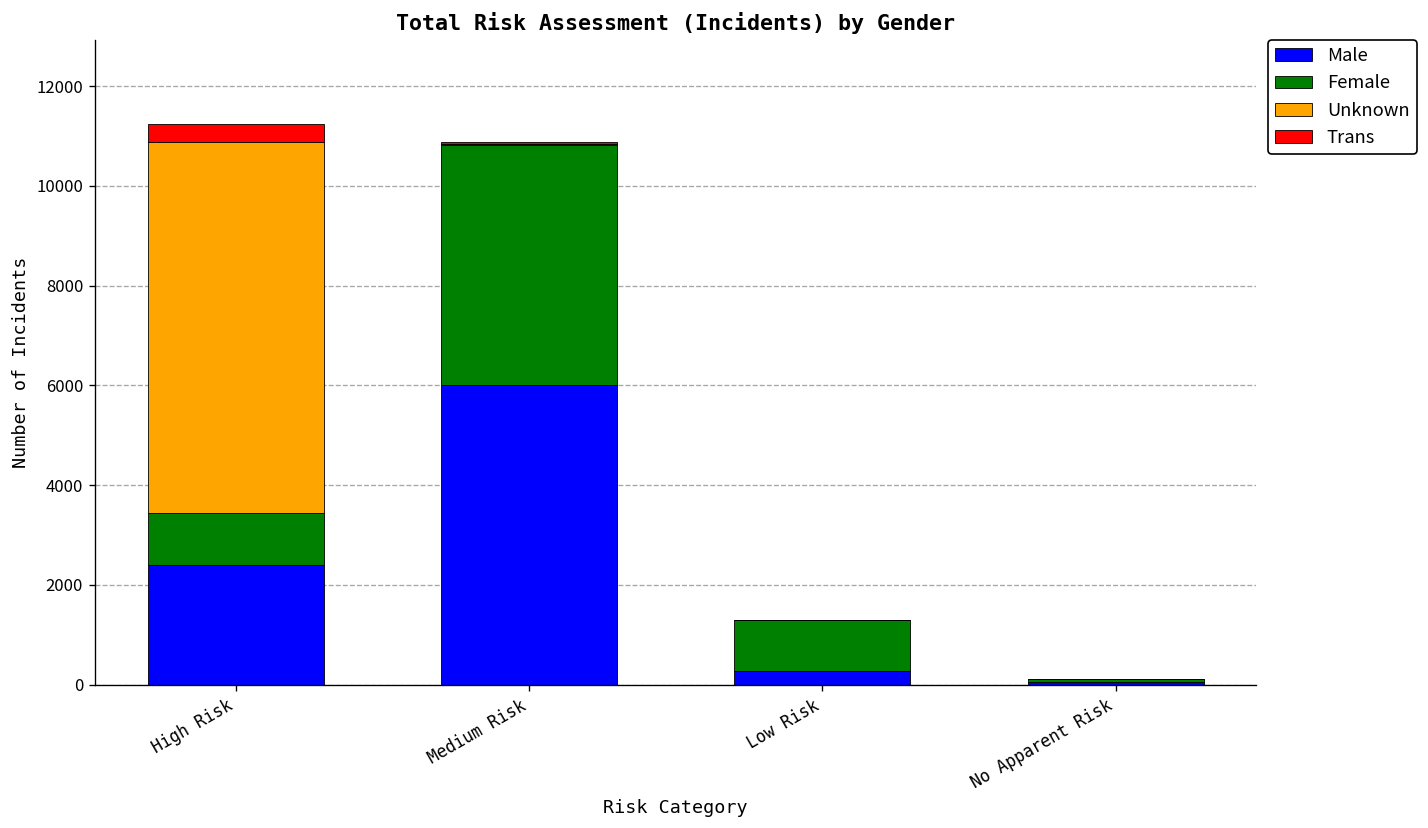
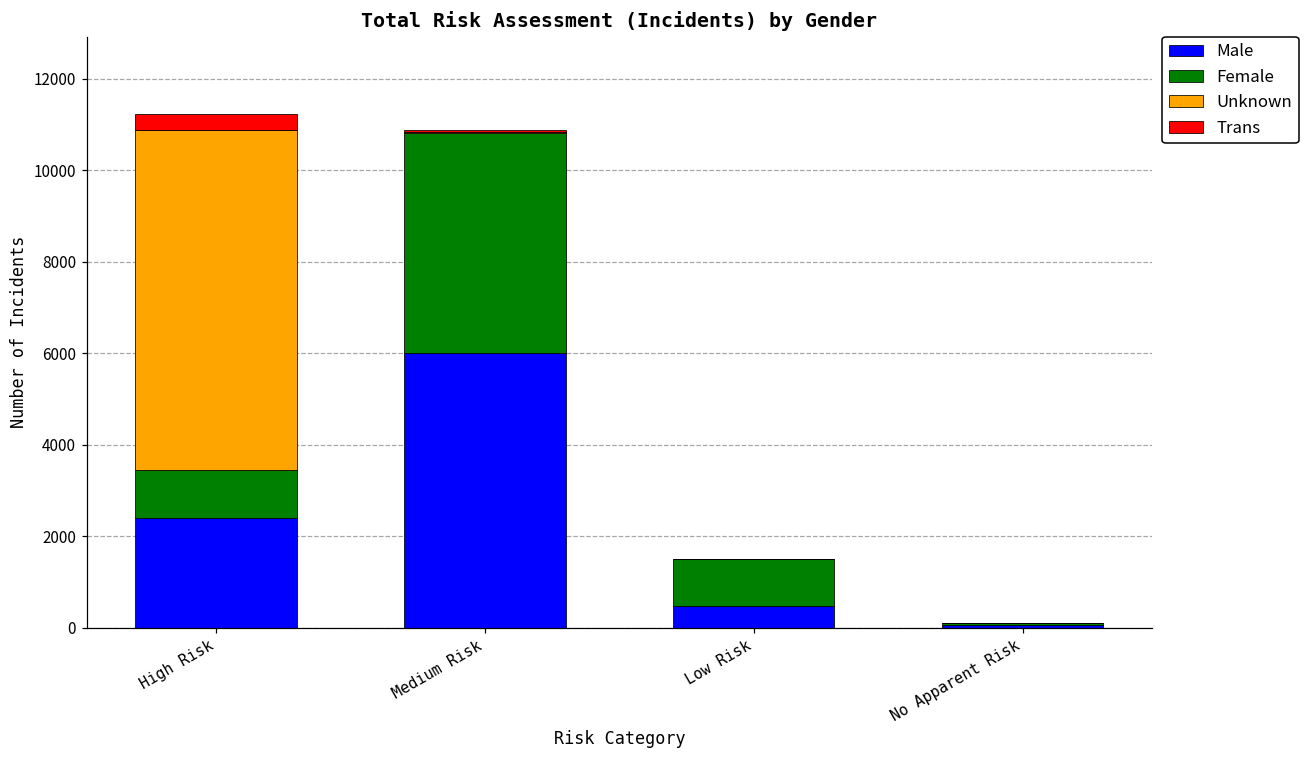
Male, Low Risk: 300 -> 500
